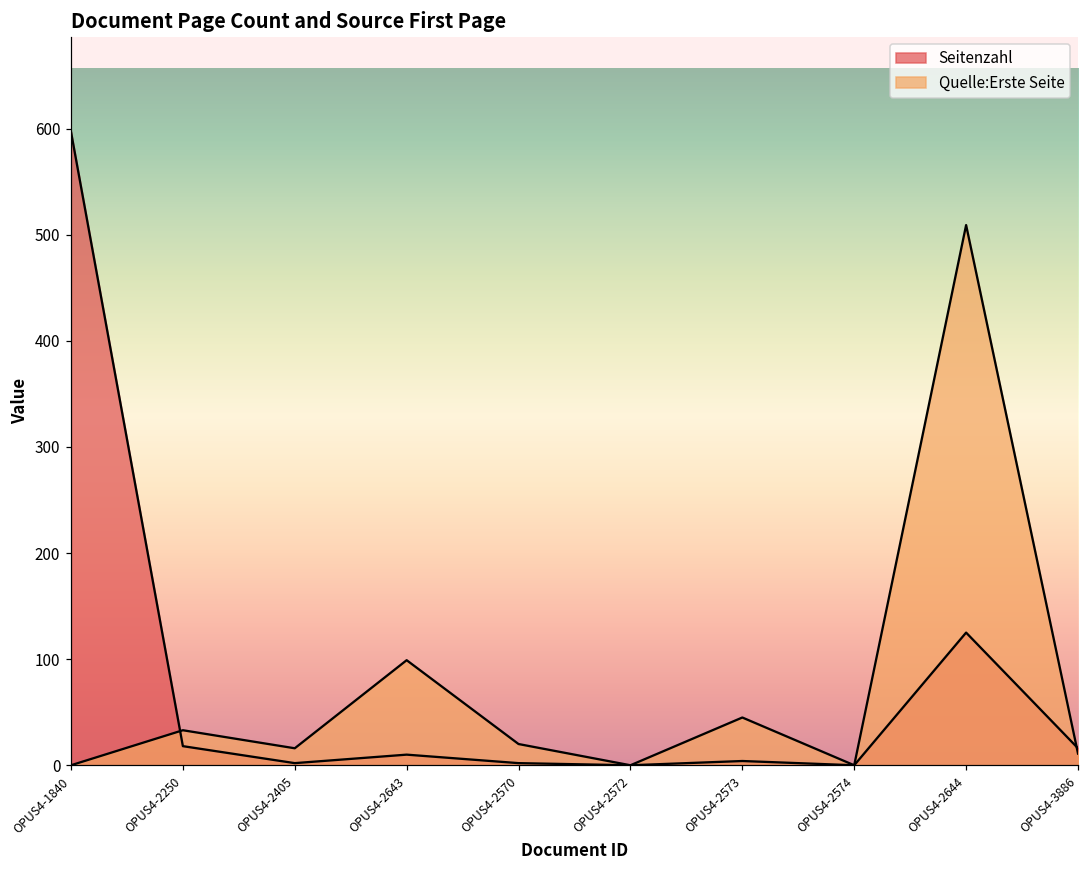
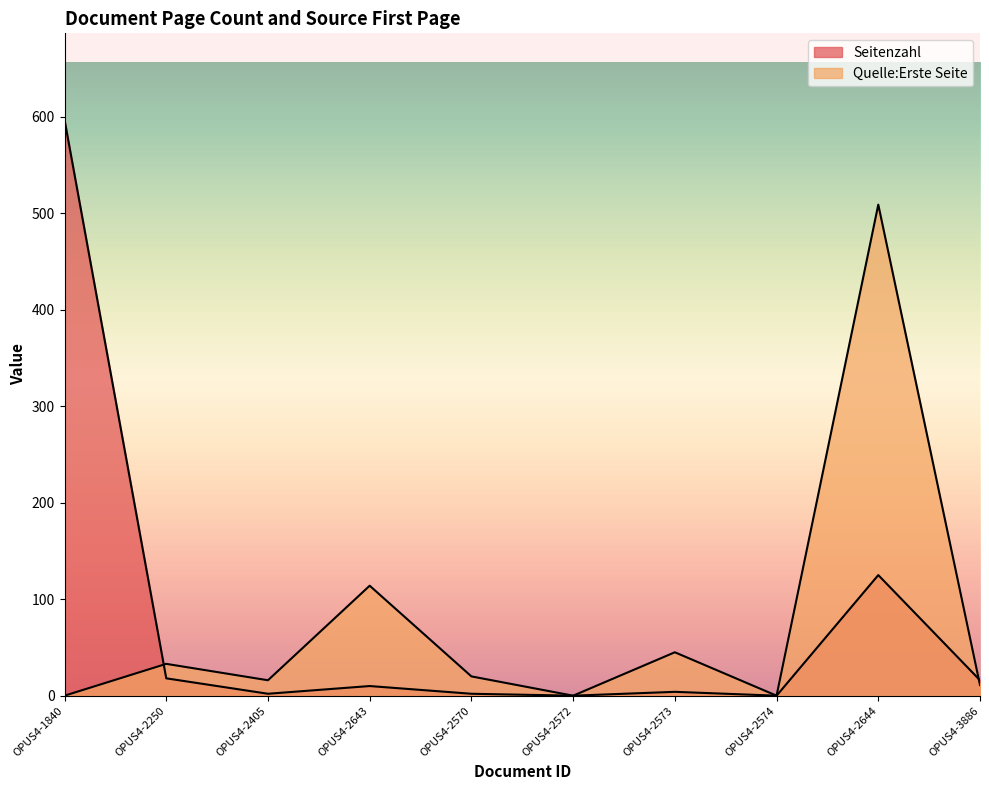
Quelle:Erste Seite, OPUS4-2643: 100 -> 110
